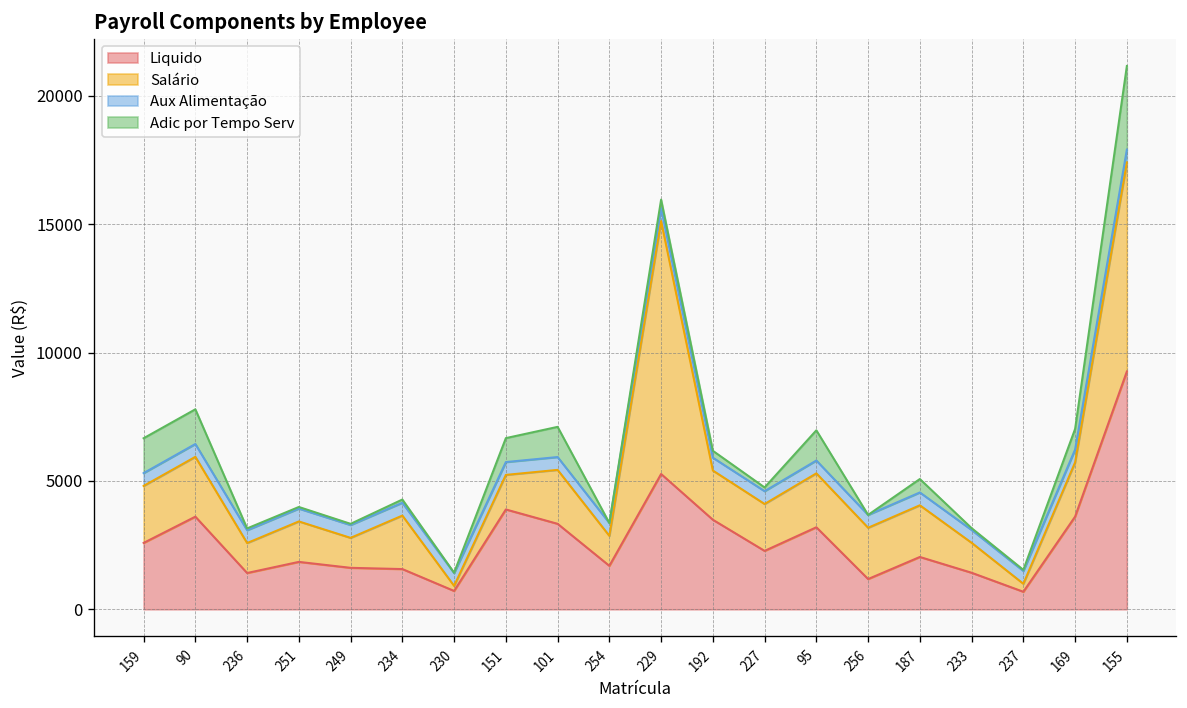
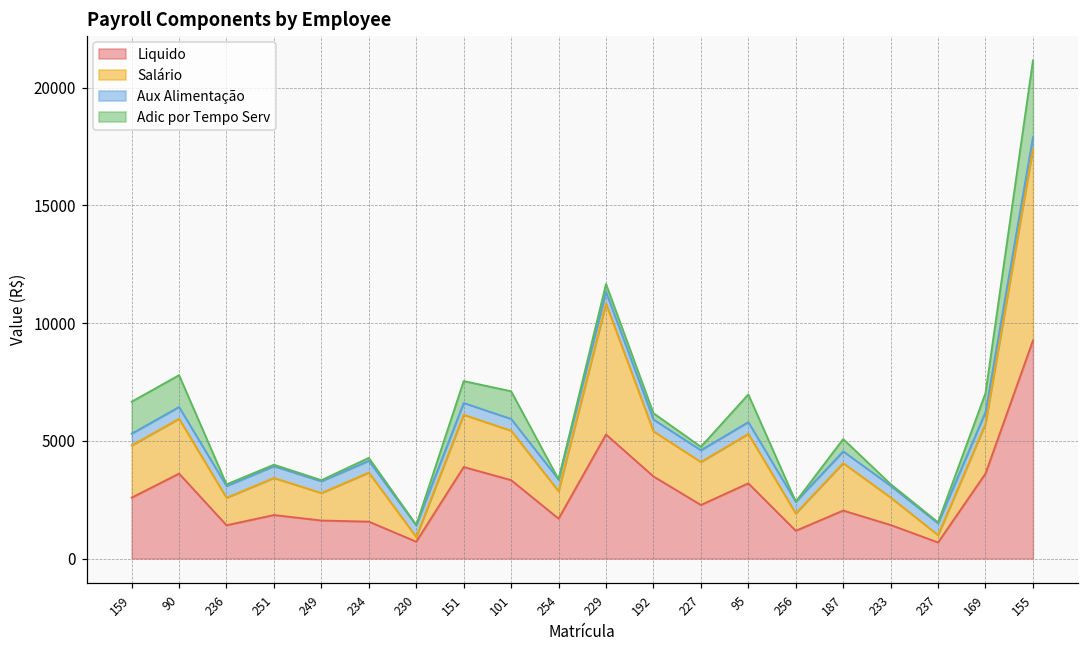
Salário, 151: 1300 -> 2200
Salário, 229: 9900 -> 5600
Salário, 256: 2000 -> 700
